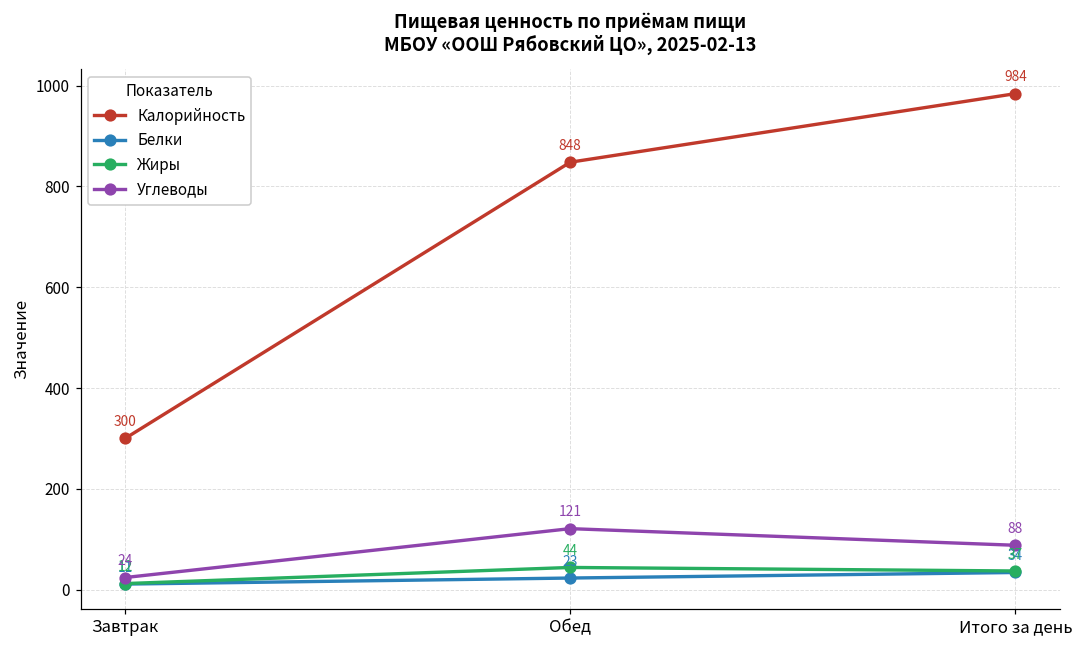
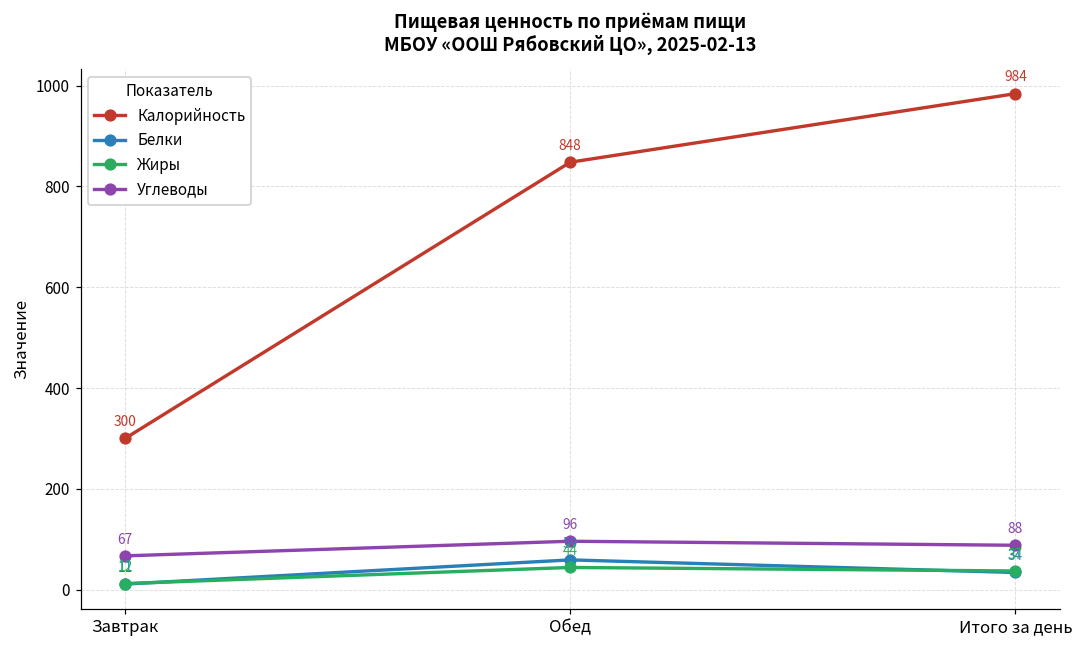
Углеводы, Завтрак: 24 -> 67
Белки, Обед: 23 -> 59
Углеводы, Обед: 121 -> 96
